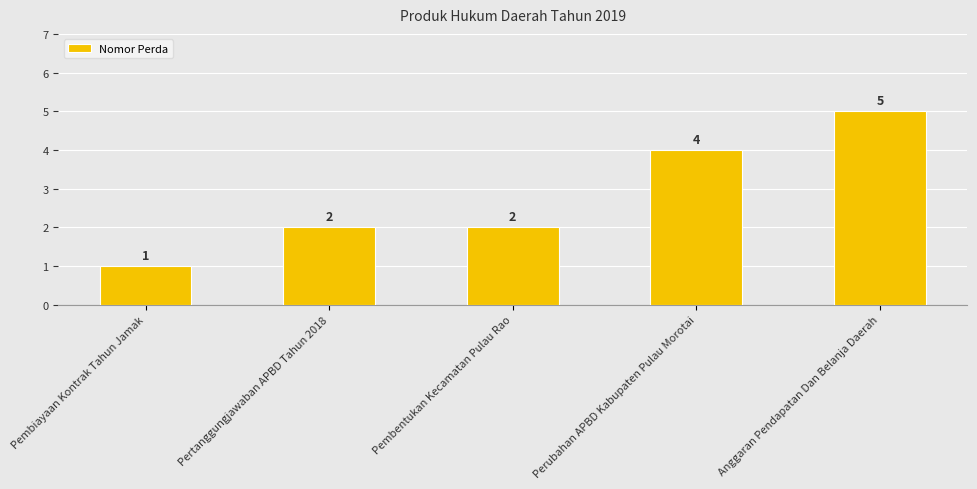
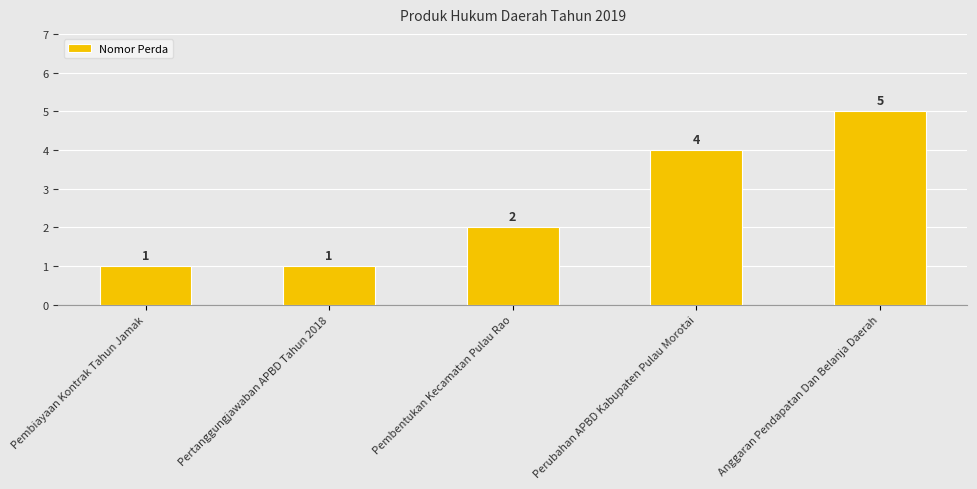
Pertanggungjawaban APBD Tahun 2018: 2 -> 1
